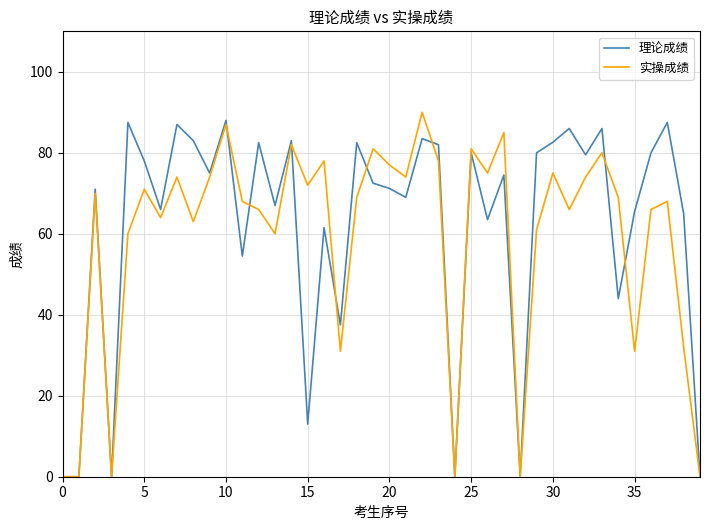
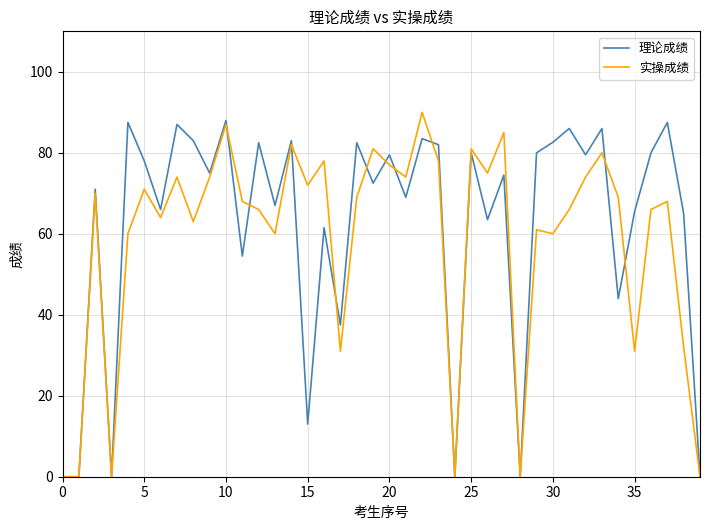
理论成绩, 20: 71 -> 80
实操成绩, 30: 75 -> 60
